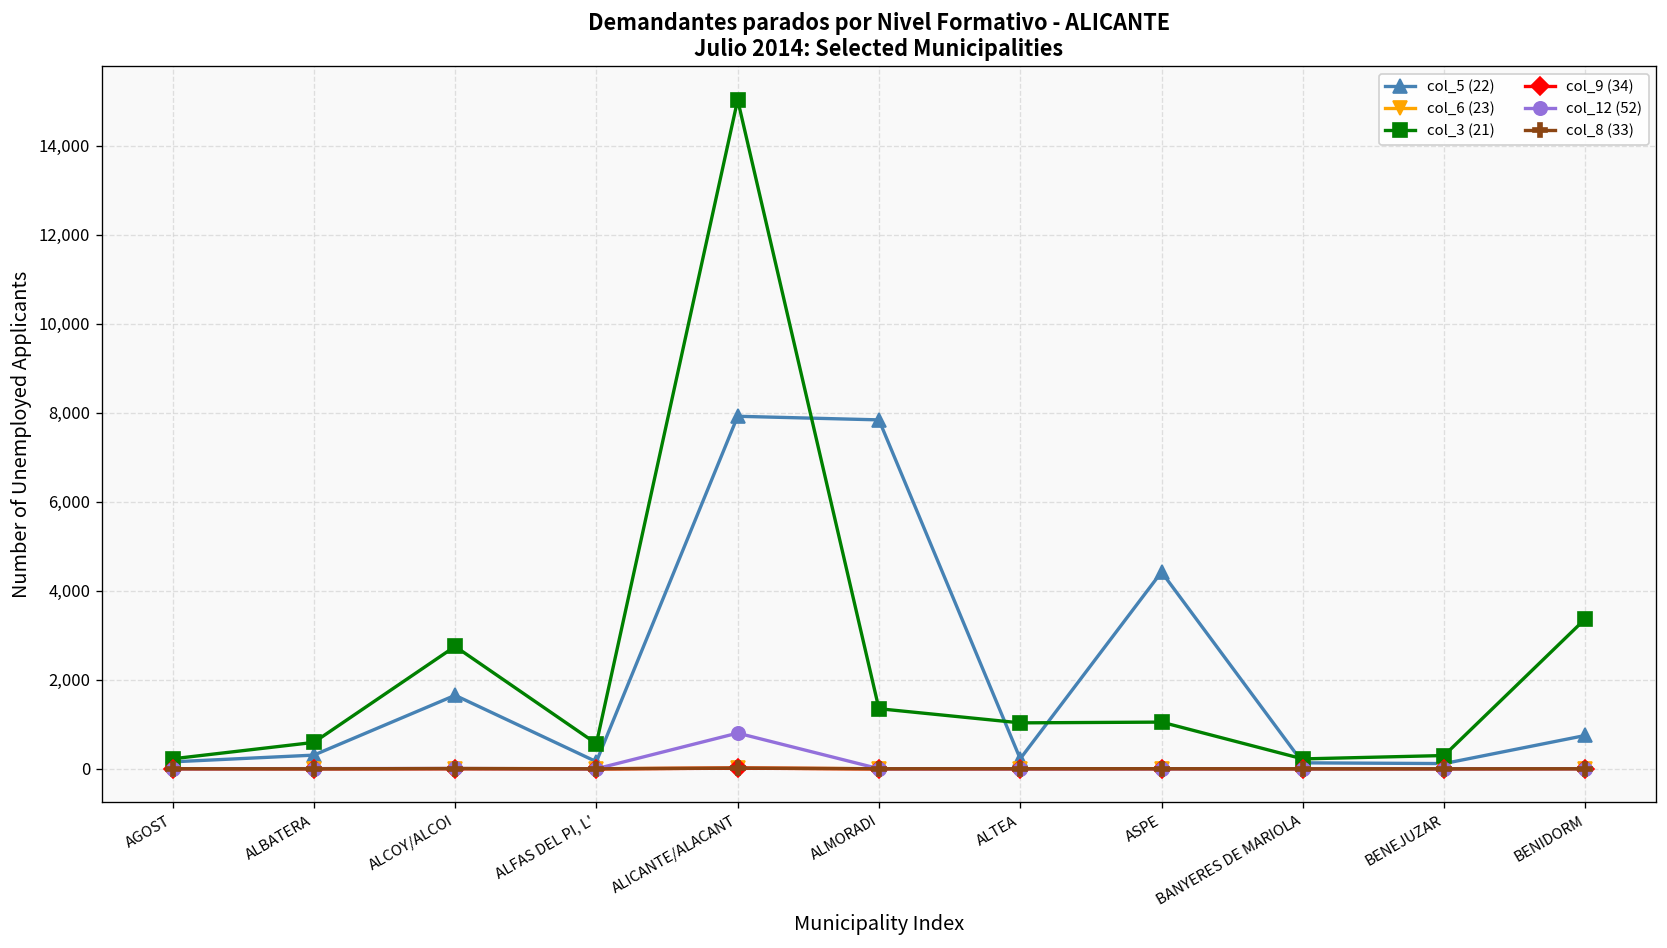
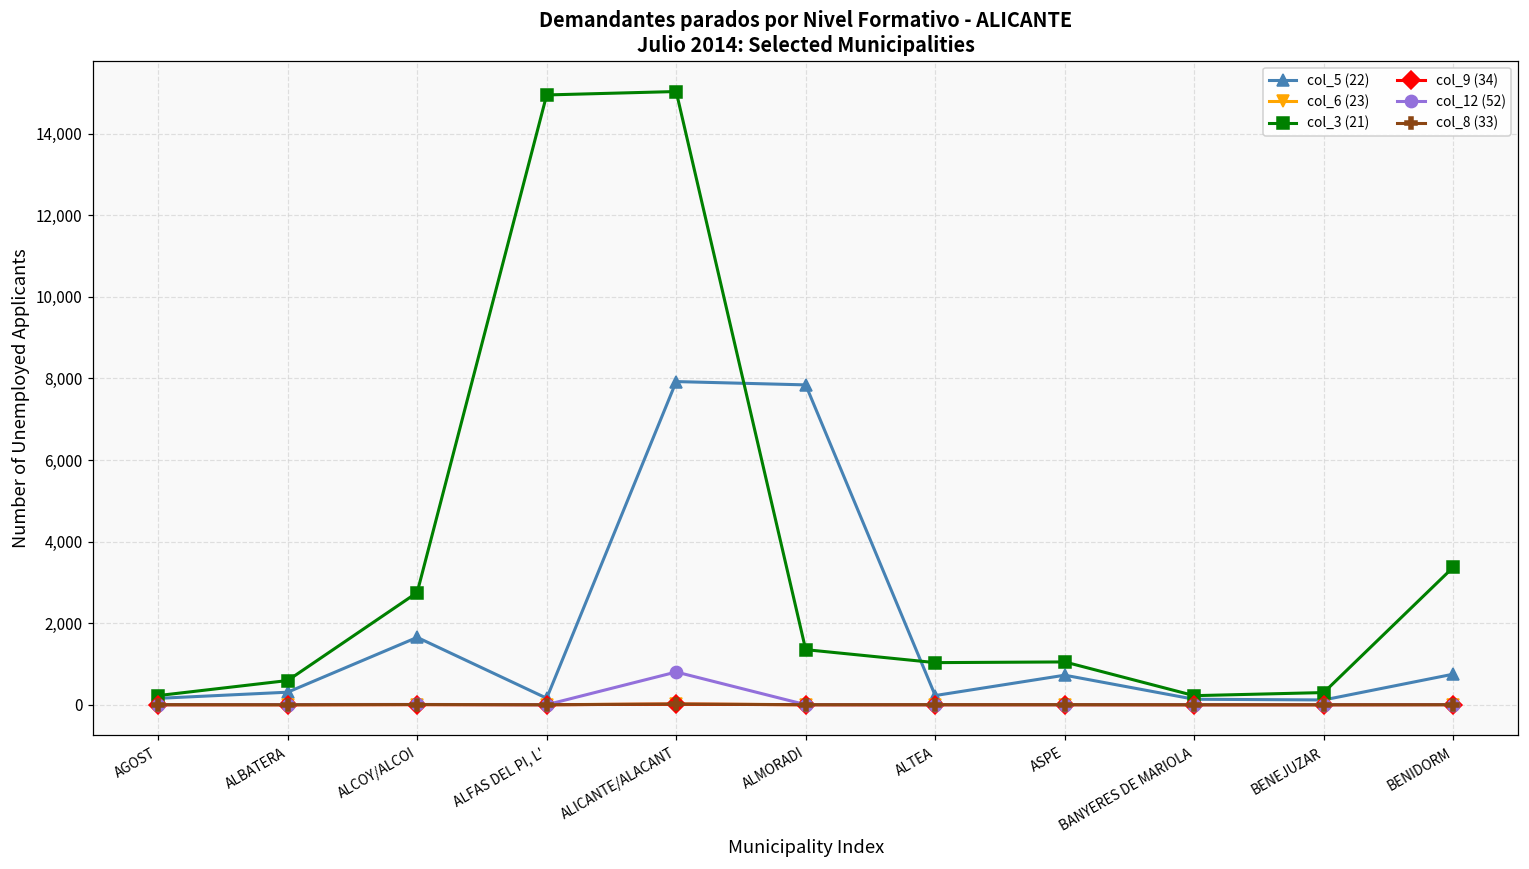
col_3 (21), ALFAS DEL PI, L': 600 -> 14,900
col_5 (22), ASPE: 4,400 -> 700
